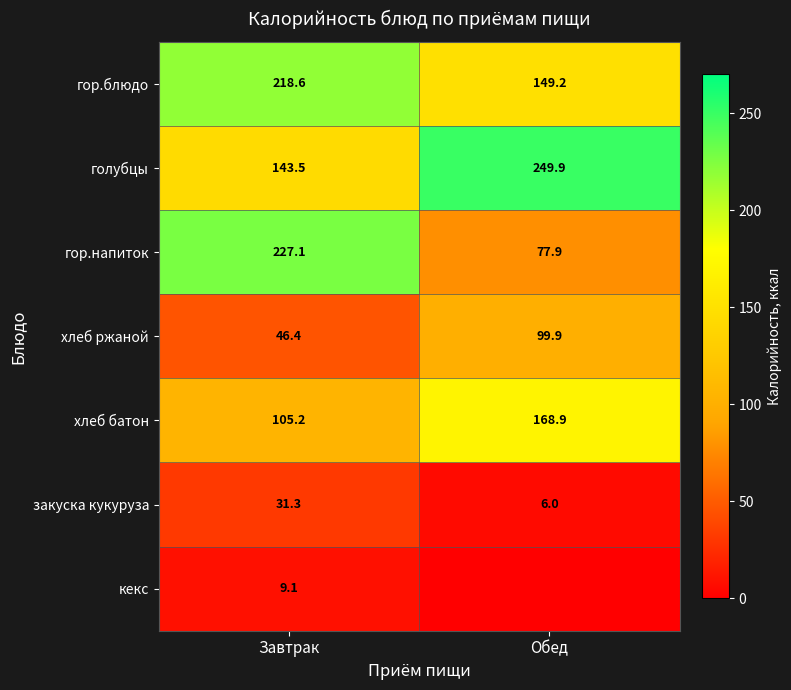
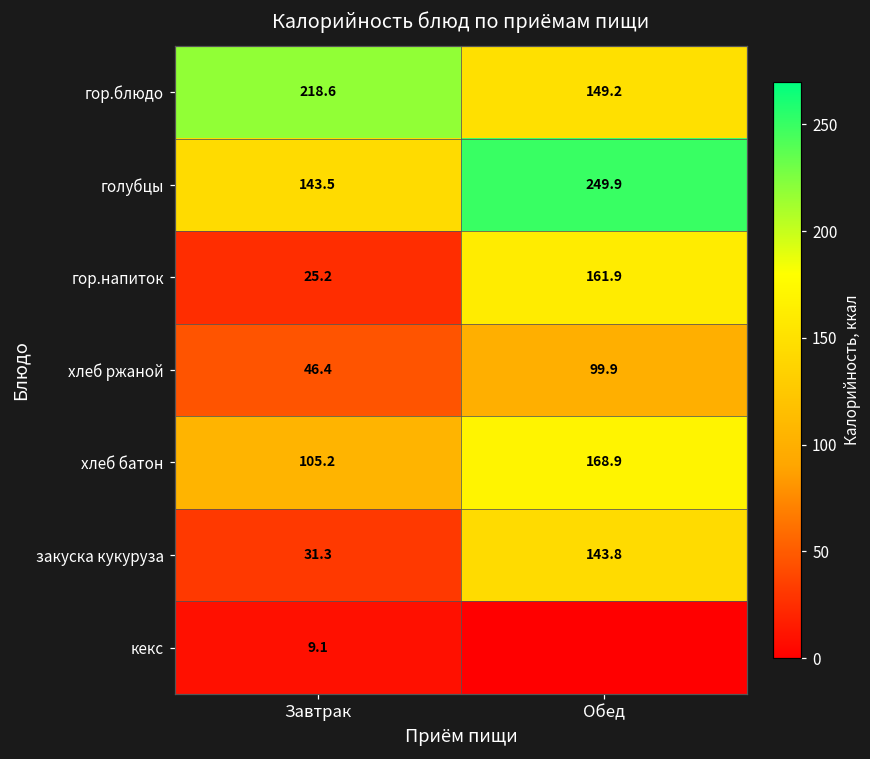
гор.напиток, Завтрак: 227.1 -> 25.2
гор.напиток, Обед: 77.9 -> 161.9
закуска кукуруза, Обед: 6.0 -> 143.8
